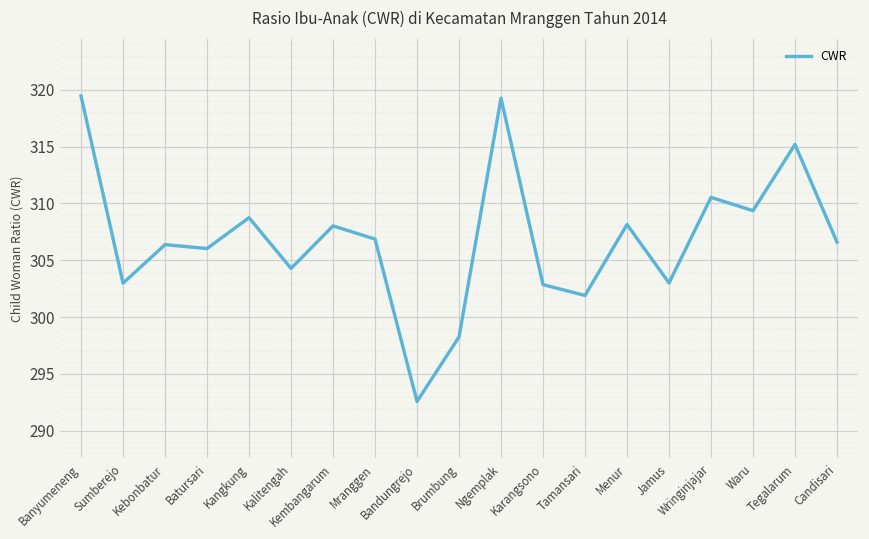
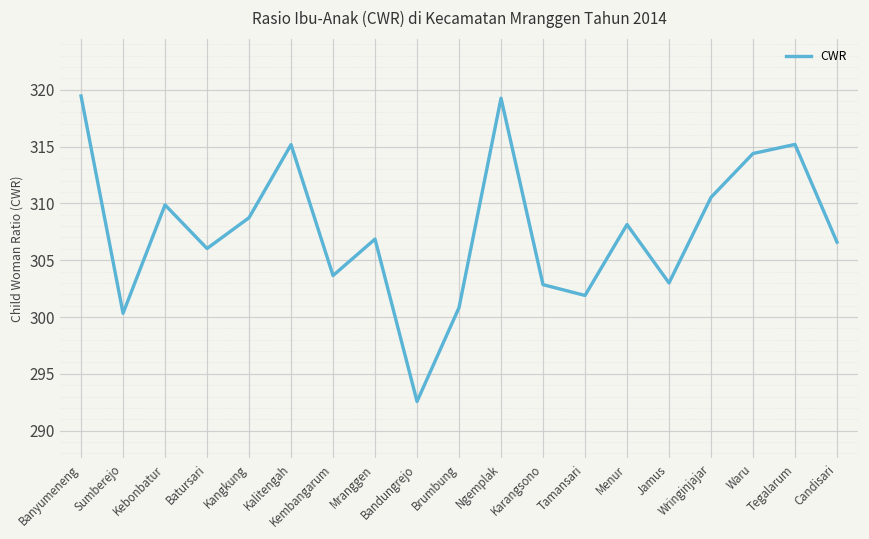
Sumberejo: 303.0 -> 300.3
Kebonbatur: 306.4 -> 309.9
Kalitengah: 304.3 -> 315.2
Kembangarum: 308.0 -> 303.7
Brumbung: 298.3 -> 300.8
Waru: 309.4 -> 314.4
